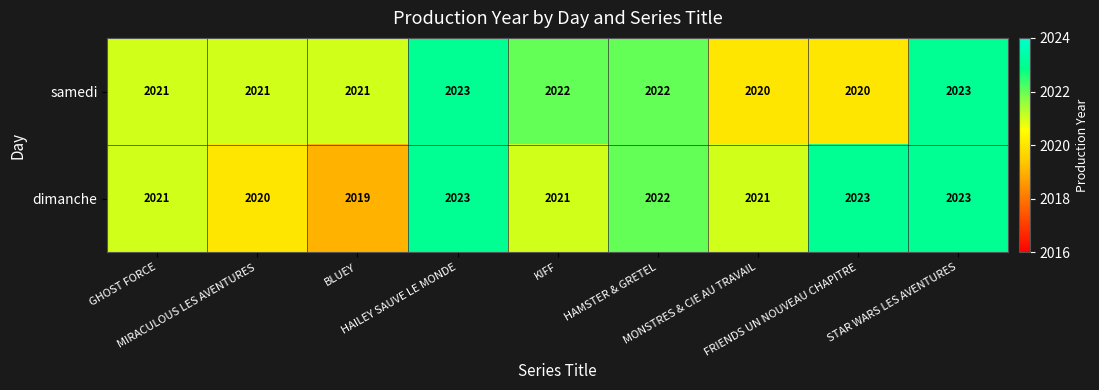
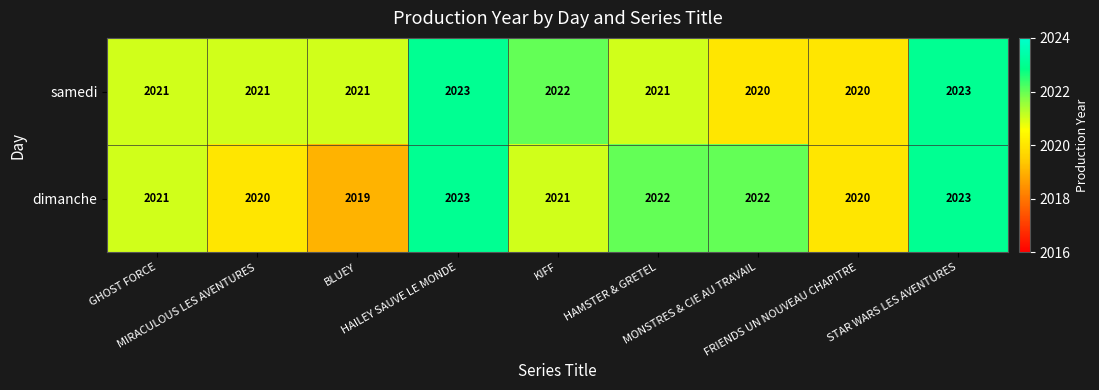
samedi, HAMSTER & GRETEL: 2022 -> 2021
dimanche, MONSTRES & CIE AU TRAVAIL: 2021 -> 2022
dimanche, FRIENDS UN NOUVEAU CHAPITRE: 2023 -> 2020
